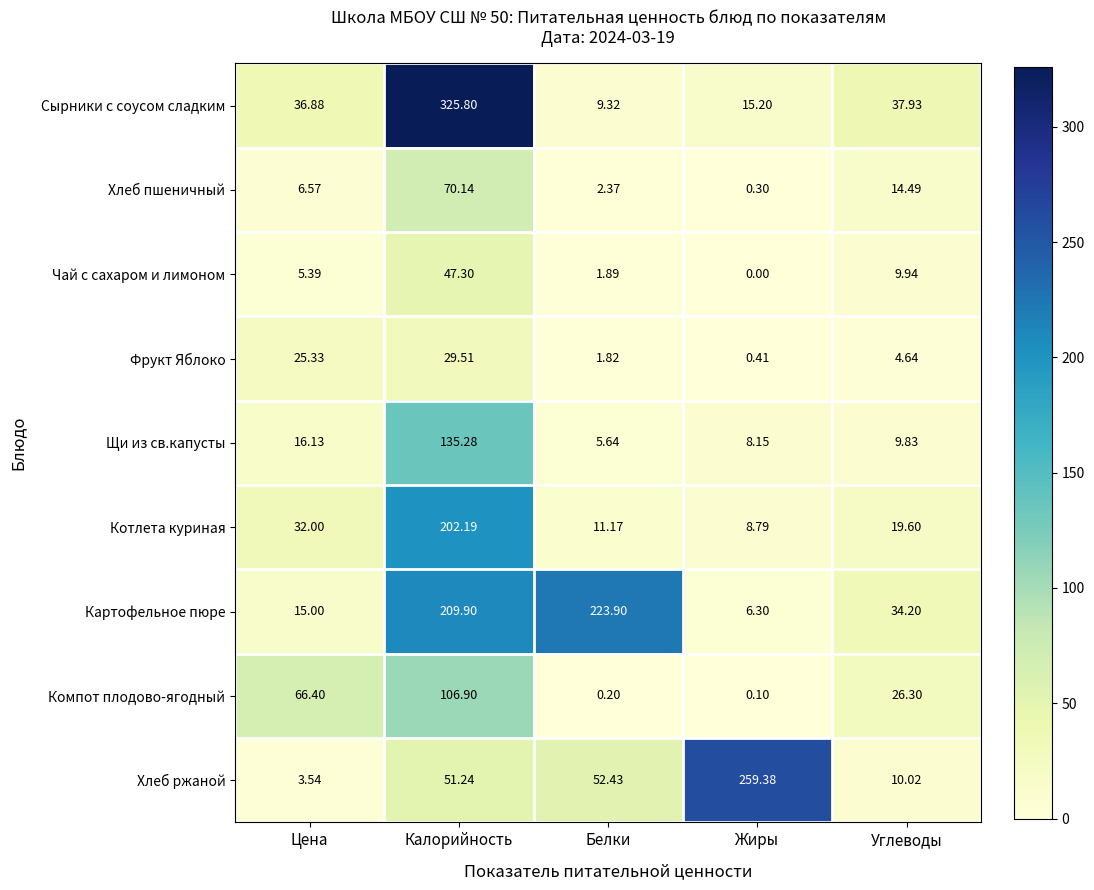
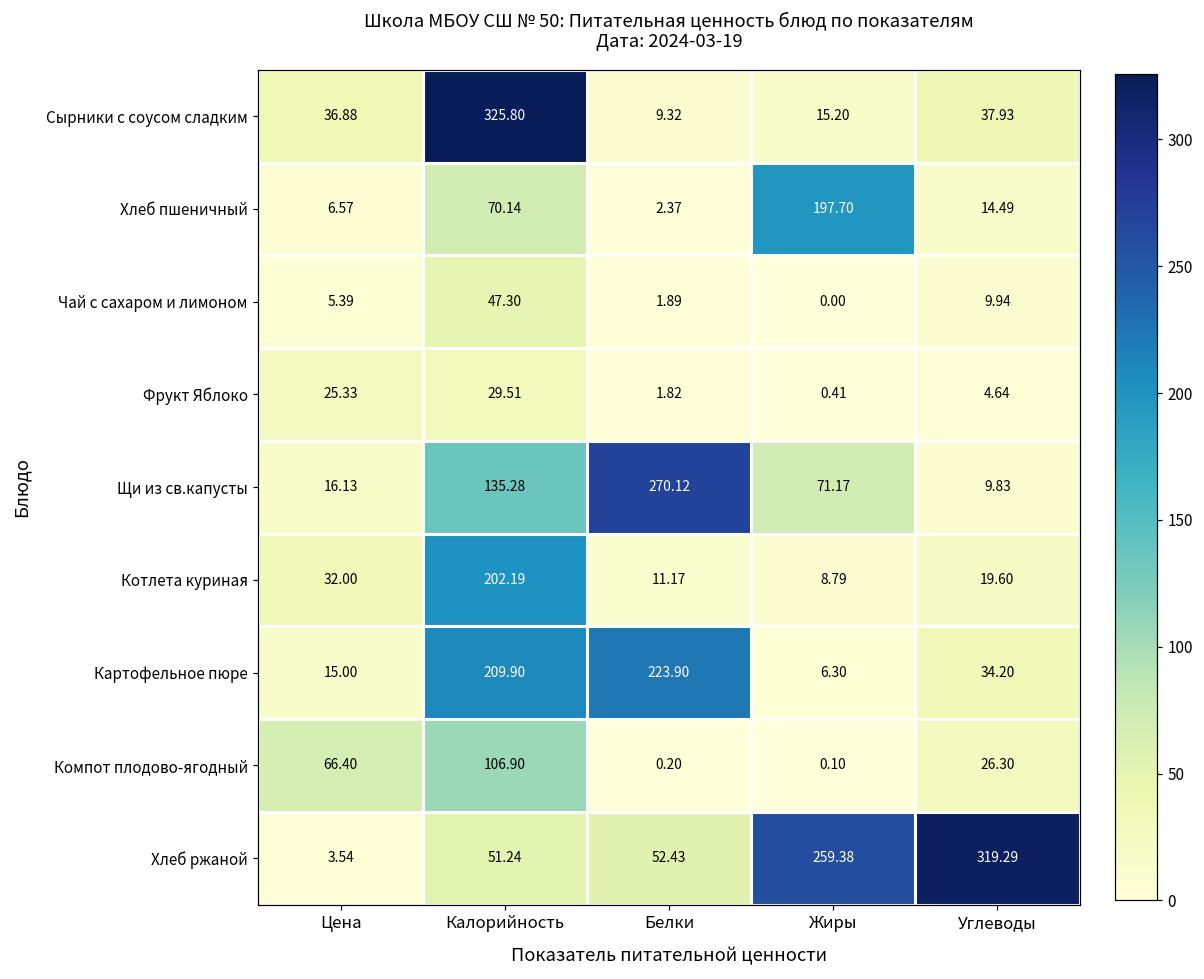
Хлеб пшеничный, Жиры: 0.30 -> 197.70
Щи из св.капусты, Белки: 5.64 -> 270.12
Щи из св.капусты, Жиры: 8.15 -> 71.17
Хлеб ржаной, Углеводы: 10.02 -> 319.29
